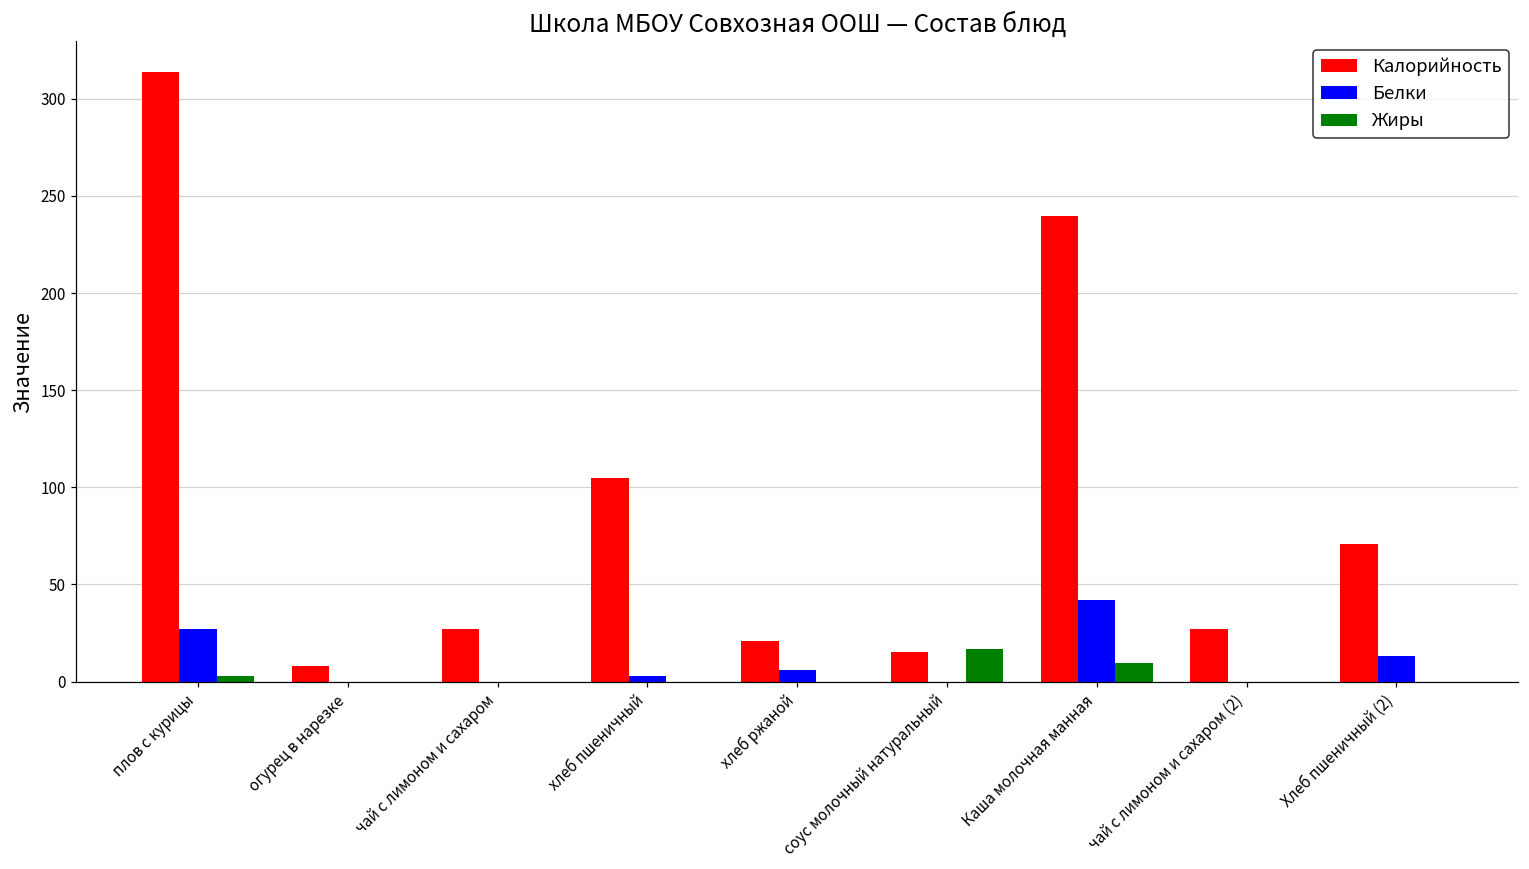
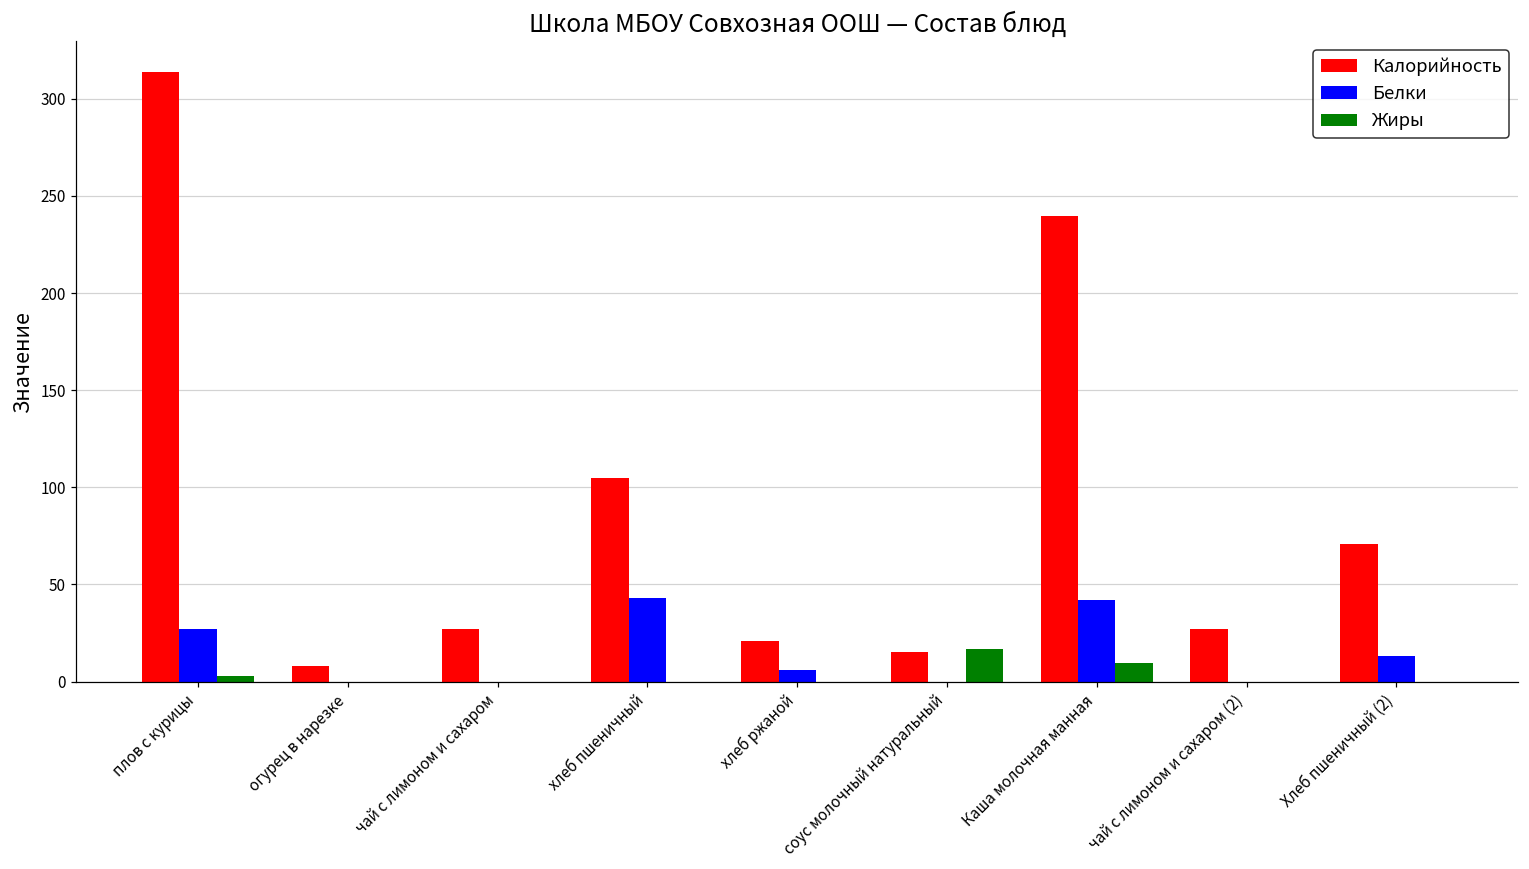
Белки, хлеб пшеничный: 3 -> 43
